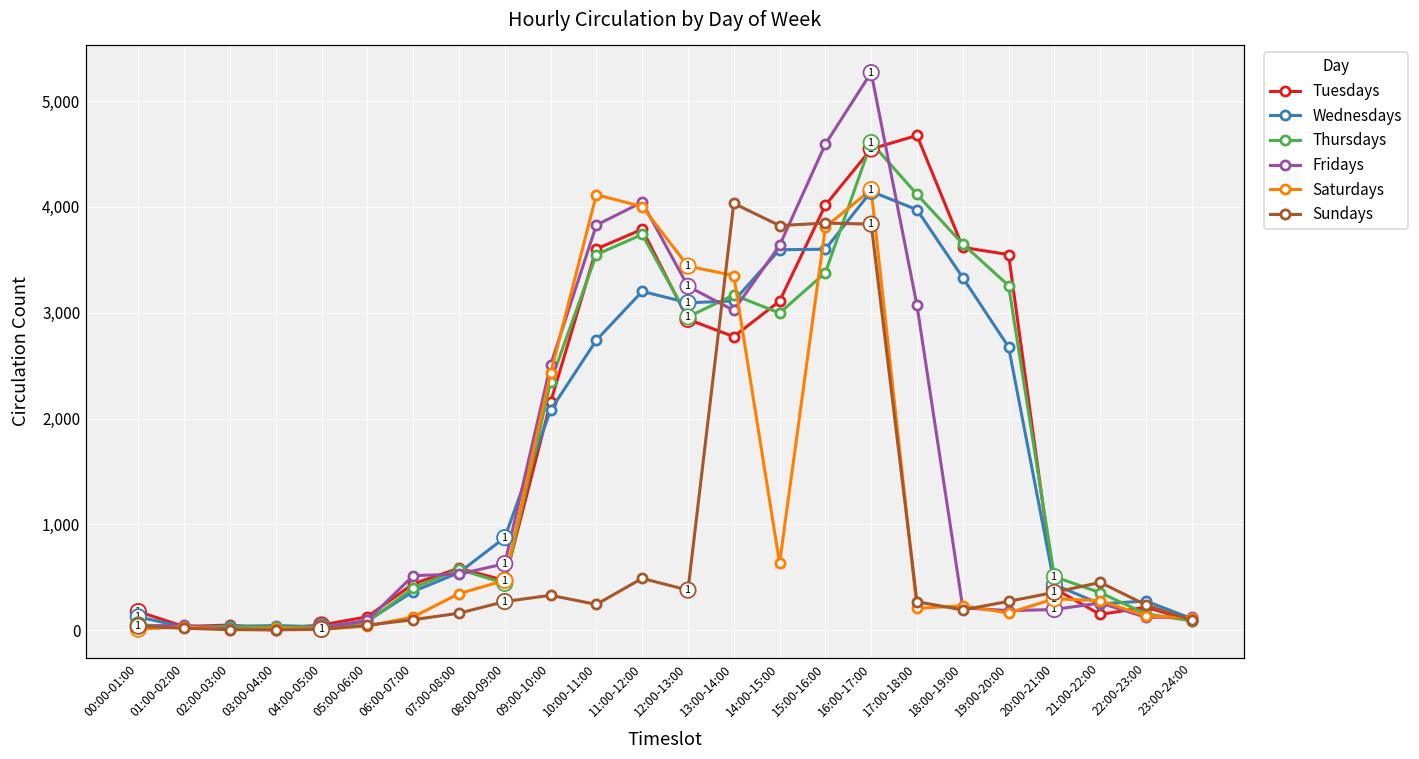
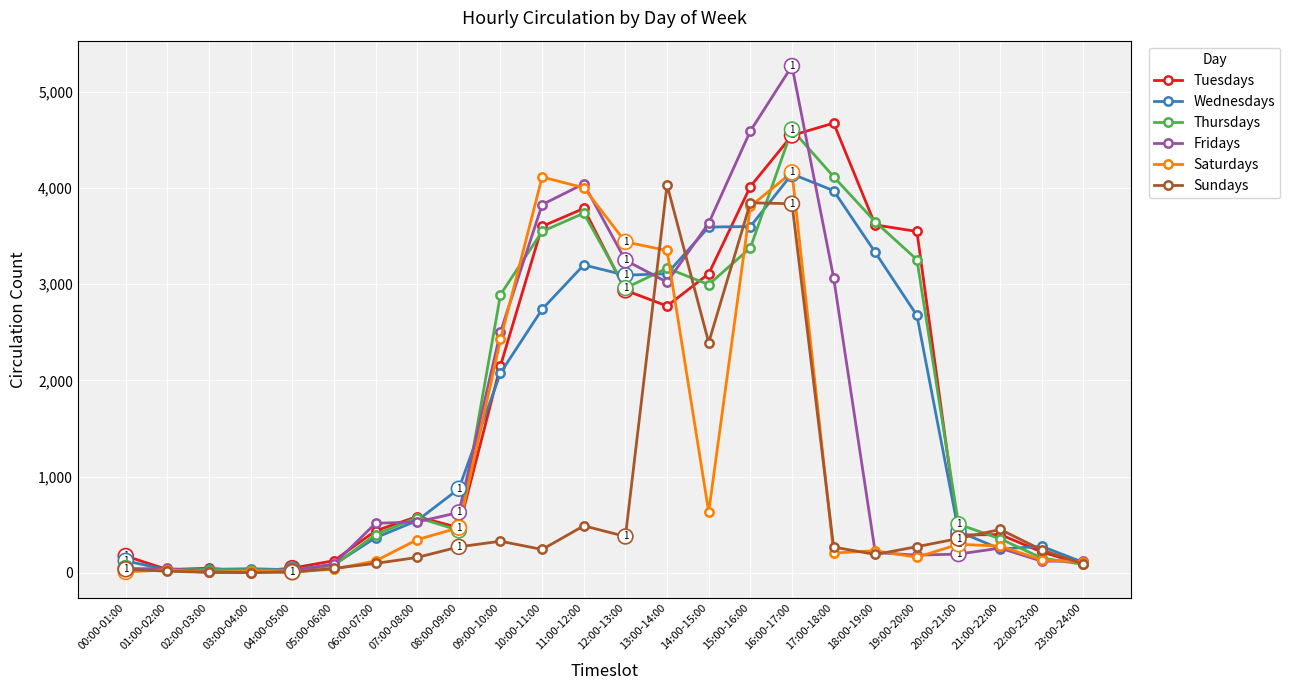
Thursdays, 09:00-10:00: 2,300 -> 2,900
Sundays, 14:00-15:00: 3,800 -> 2,400
Tuesdays, 21:00-22:00: 100 -> 400
